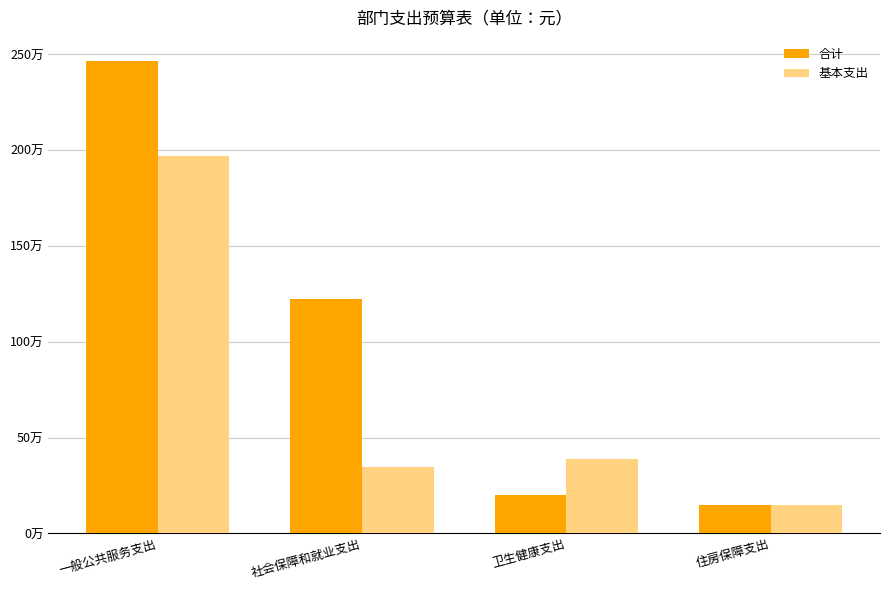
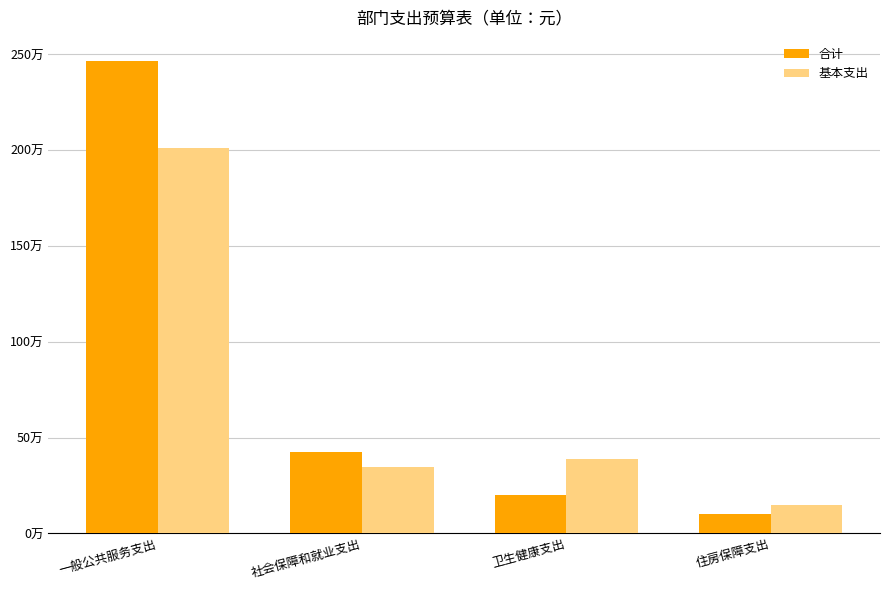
基本支出, 一般公共服务支出: 197万 -> 201万
合计, 社会保障和就业支出: 122万 -> 42万
合计, 住房保障支出: 15万 -> 10万
